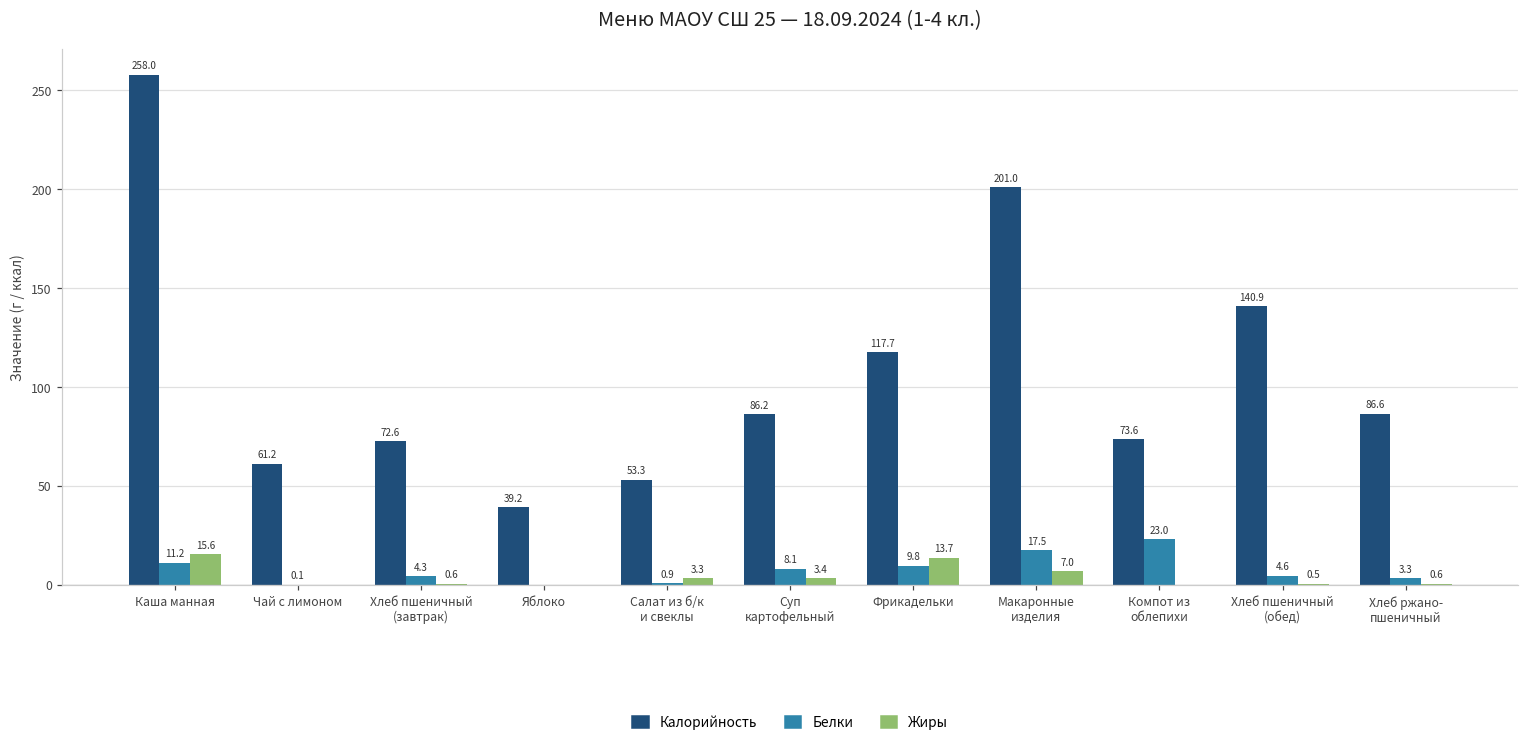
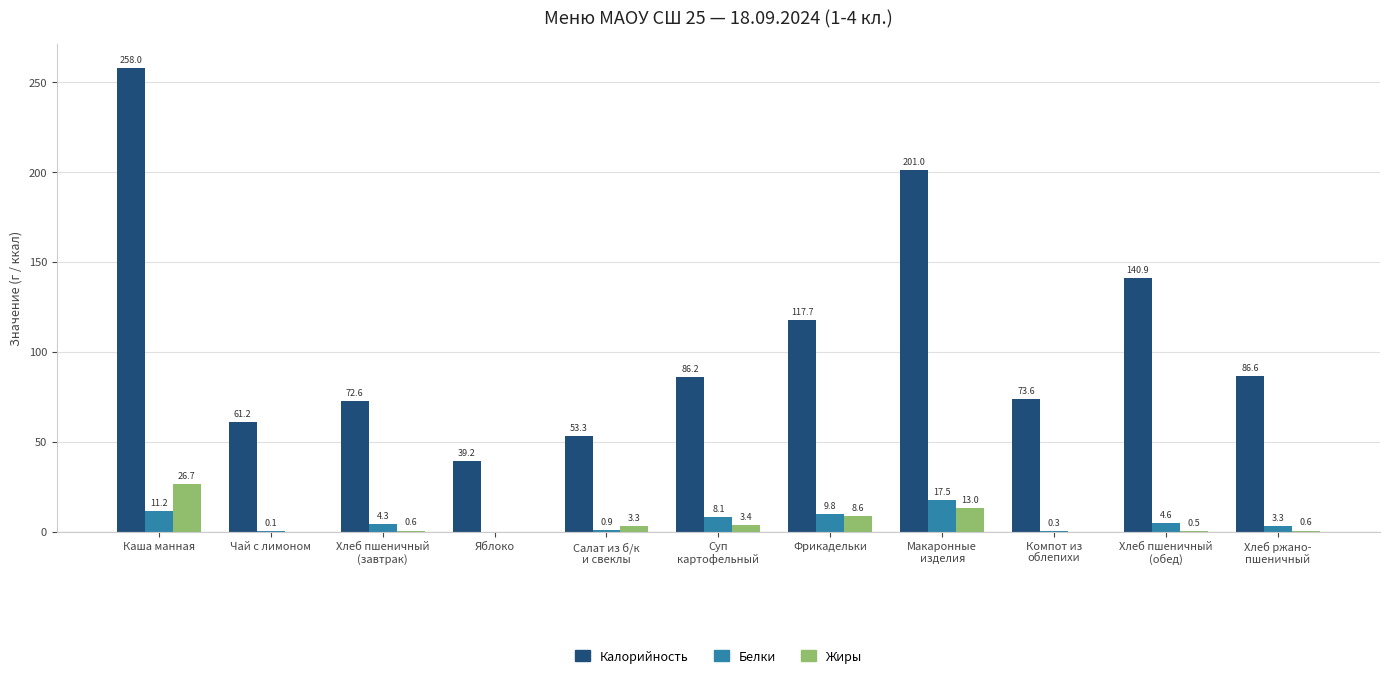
Жиры, Каша манная: 15.6 -> 26.7
Жиры, Фрикадельки: 13.7 -> 8.6
Жиры, Макаронные изделия: 7.0 -> 13.0
Белки, Компот из облепихи: 23.0 -> 0.3
